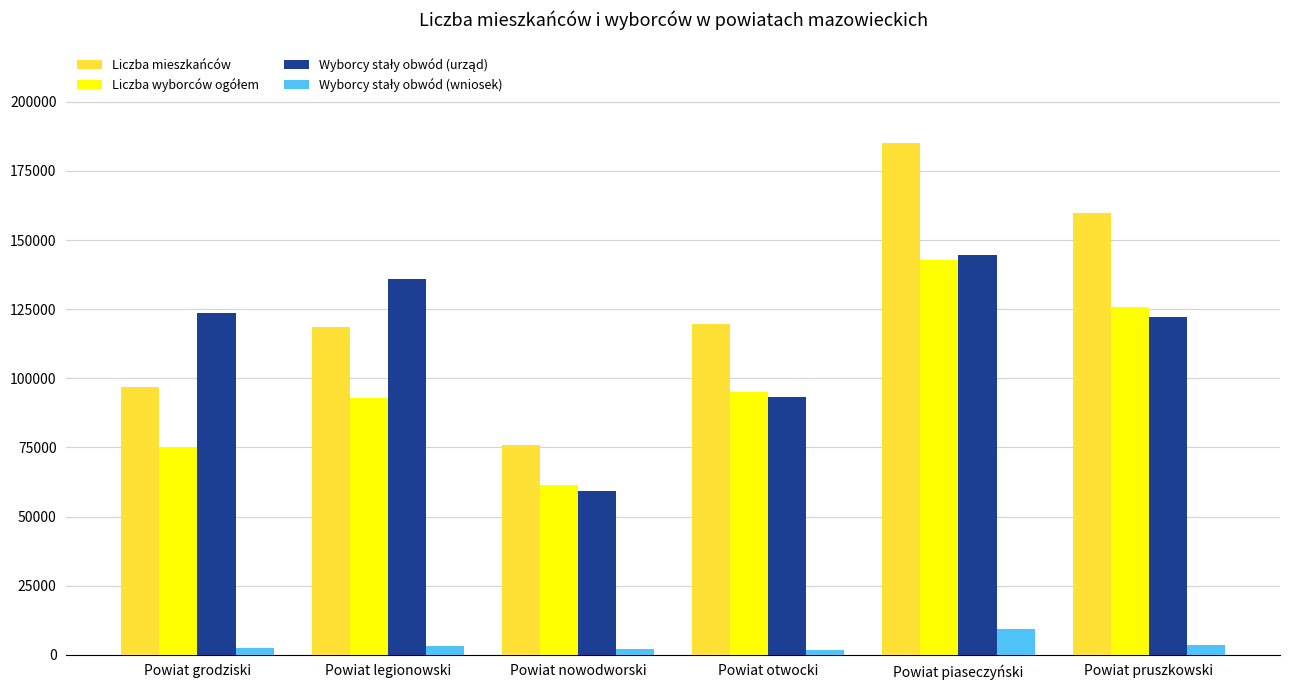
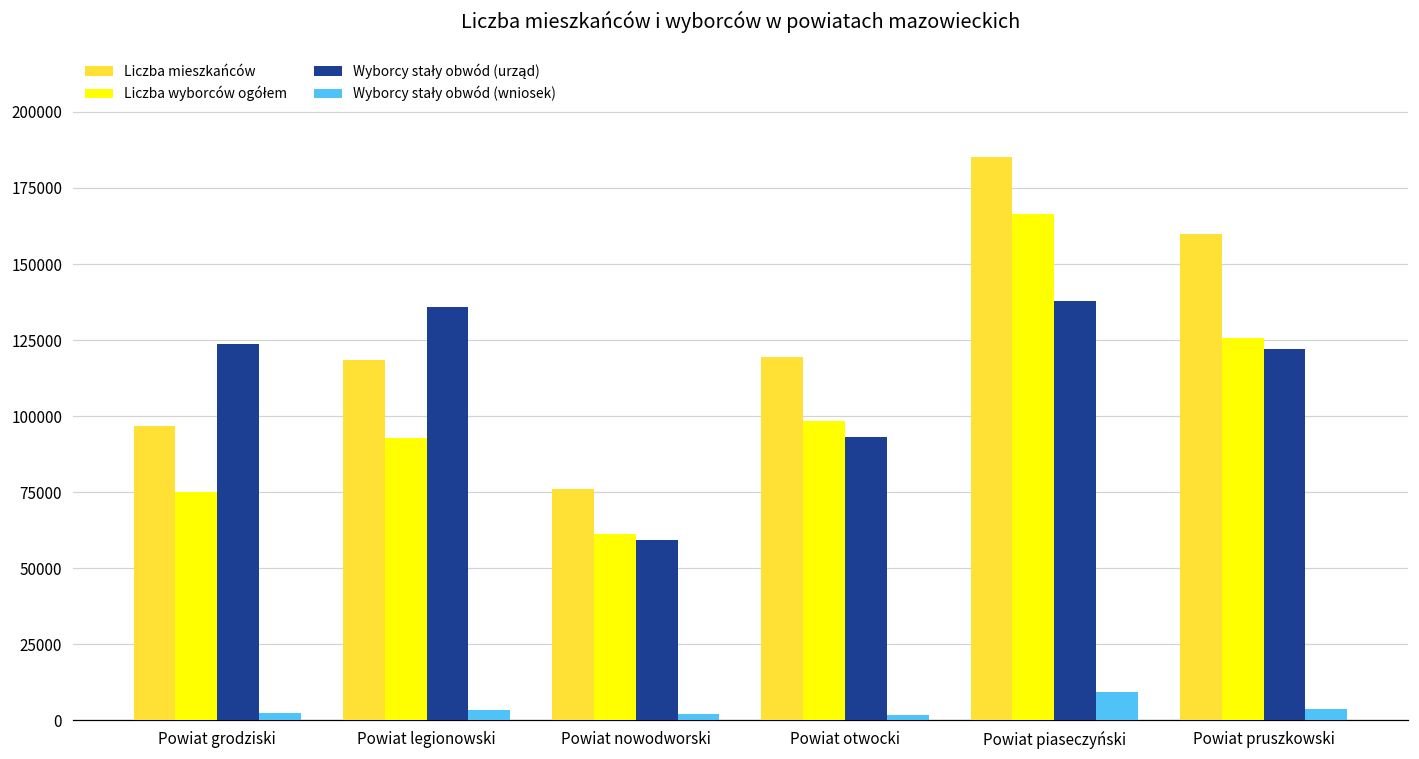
Liczba wyborców ogółem, Powiat otwocki: 95000 -> 98000
Liczba wyborców ogółem, Powiat piaseczyński: 143000 -> 166000
Wyborcy stały obwód (urząd), Powiat piaseczyński: 145000 -> 138000
